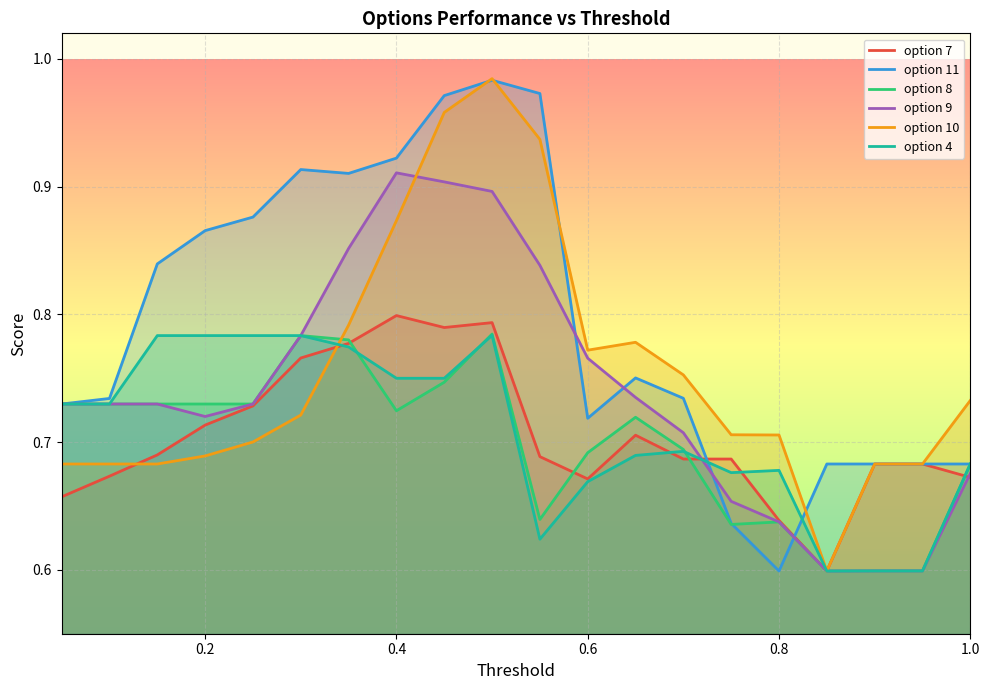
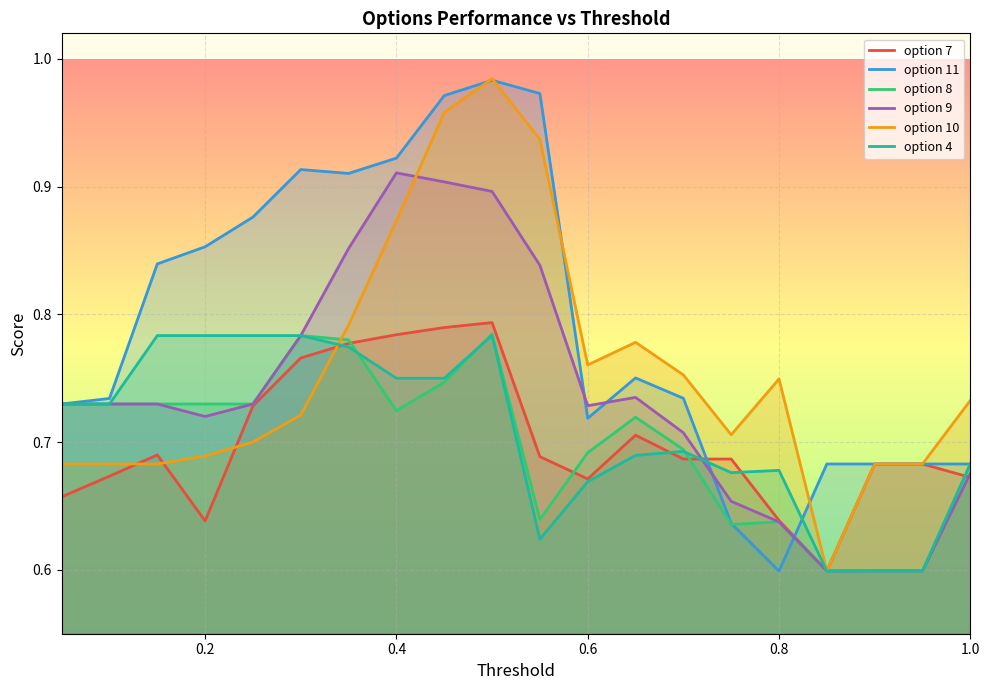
option 7, 0.2: 0.713 -> 0.638
option 11, 0.2: 0.866 -> 0.853
option 7, 0.4: 0.799 -> 0.784
option 9, 0.6: 0.766 -> 0.728
option 10, 0.6: 0.772 -> 0.760
option 10, 0.8: 0.706 -> 0.749
